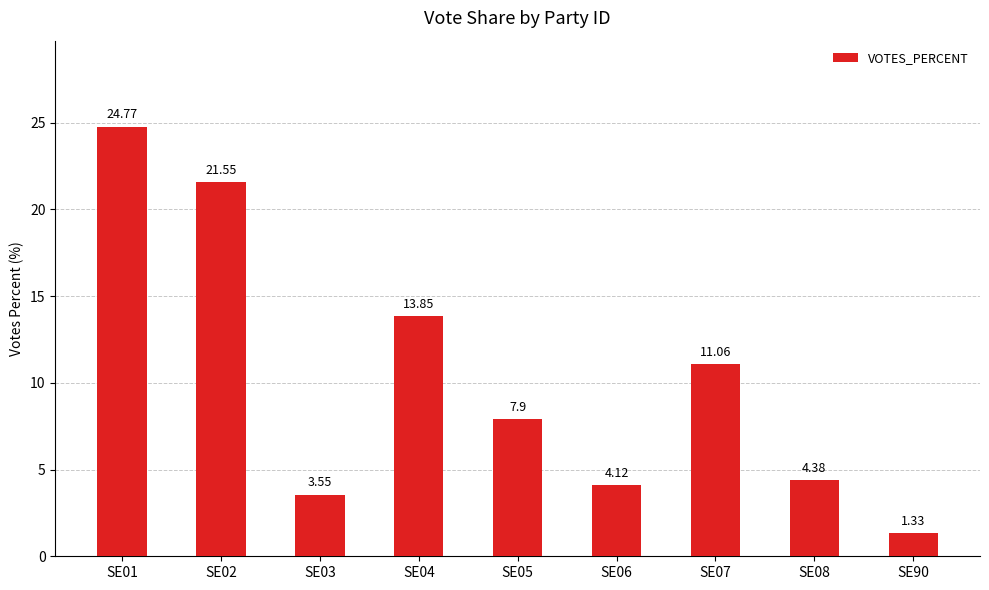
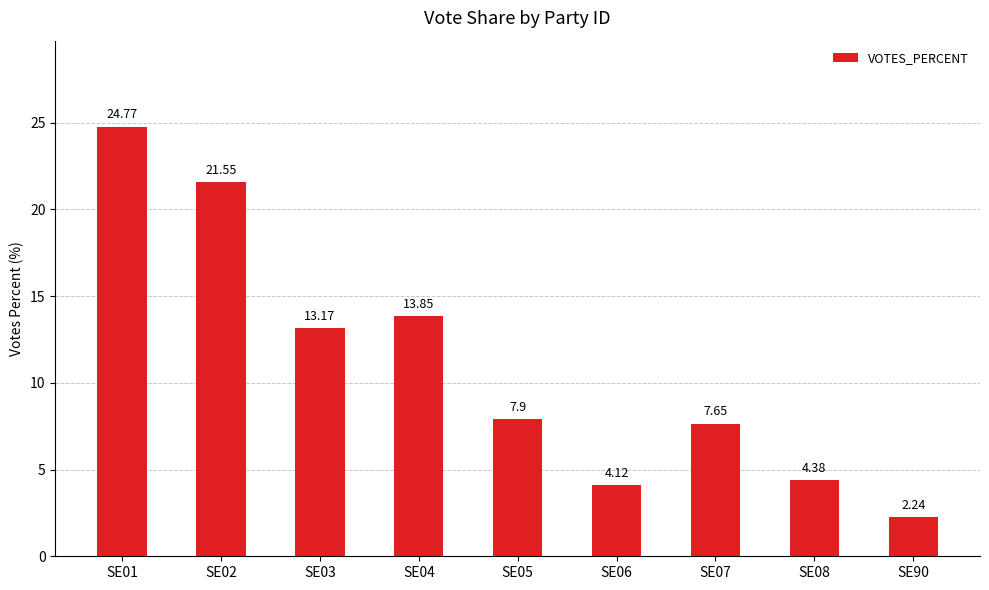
SE03: 3.55 -> 13.17
SE07: 11.06 -> 7.65
SE90: 1.33 -> 2.24
